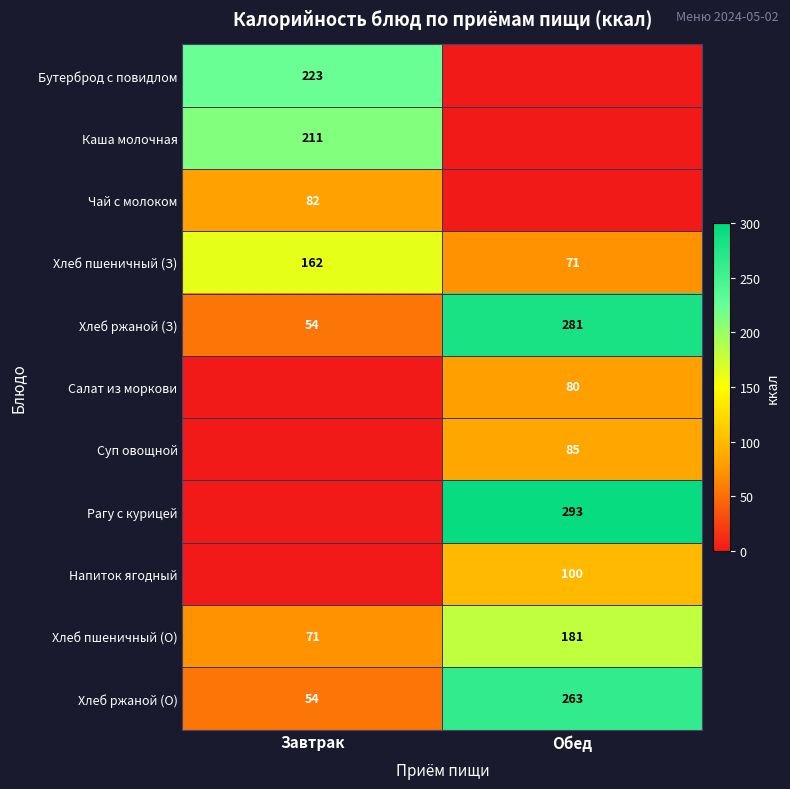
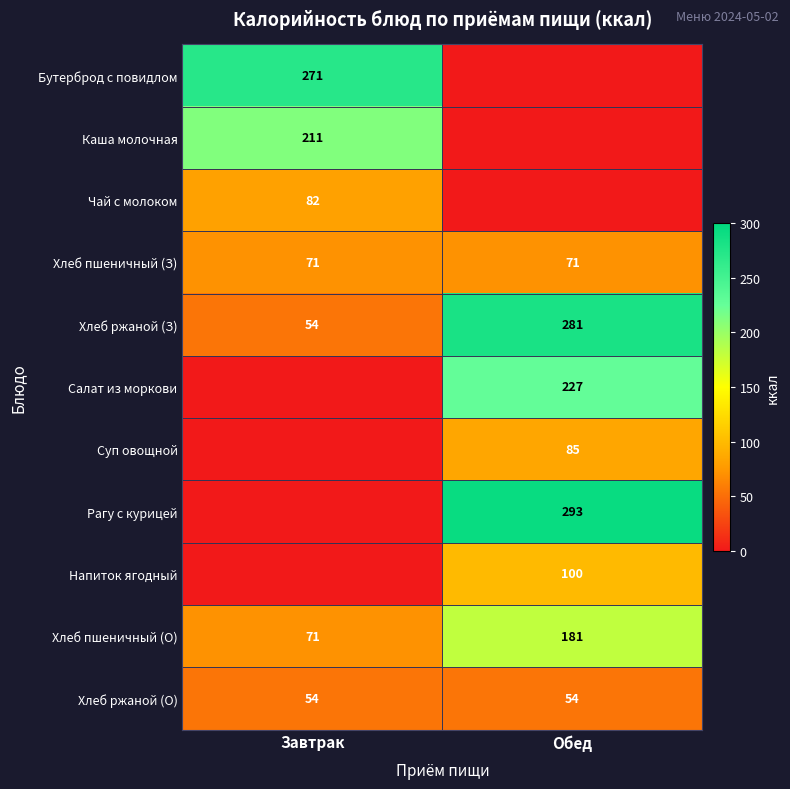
Бутерброд с повидлом, Завтрак: 223 -> 271
Хлеб пшеничный (З), Завтрак: 162 -> 71
Салат из моркови, Обед: 80 -> 227
Хлеб ржаной (О), Обед: 263 -> 54
